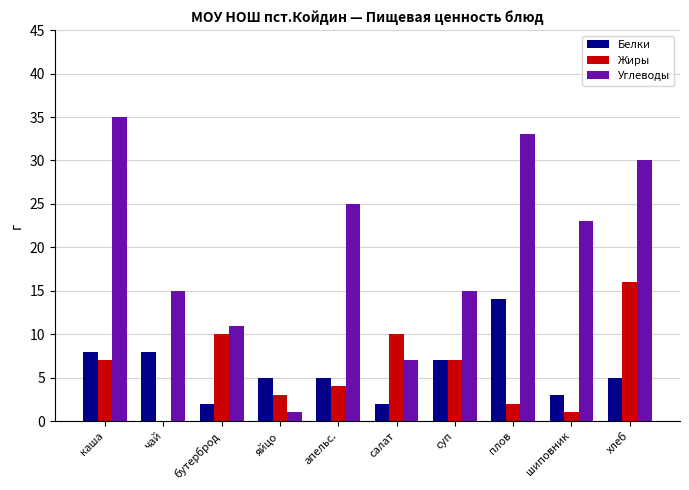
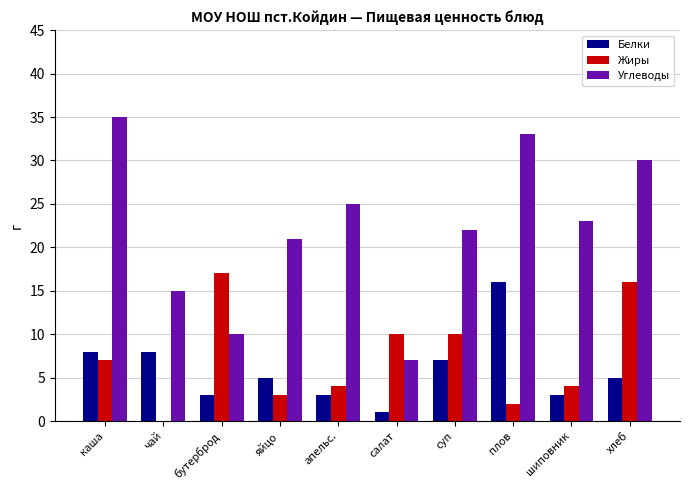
Белки, бутерброд: 2 -> 3
Жиры, бутерброд: 10 -> 17
Углеводы, бутерброд: 11 -> 10
Углеводы, яйцо: 1 -> 21
Белки, апельс.: 5 -> 3
Белки, салат: 2 -> 1
Жиры, суп: 7 -> 10
Углеводы, суп: 15 -> 22
Белки, плов: 14 -> 16
Жиры, шиповник: 1 -> 4
